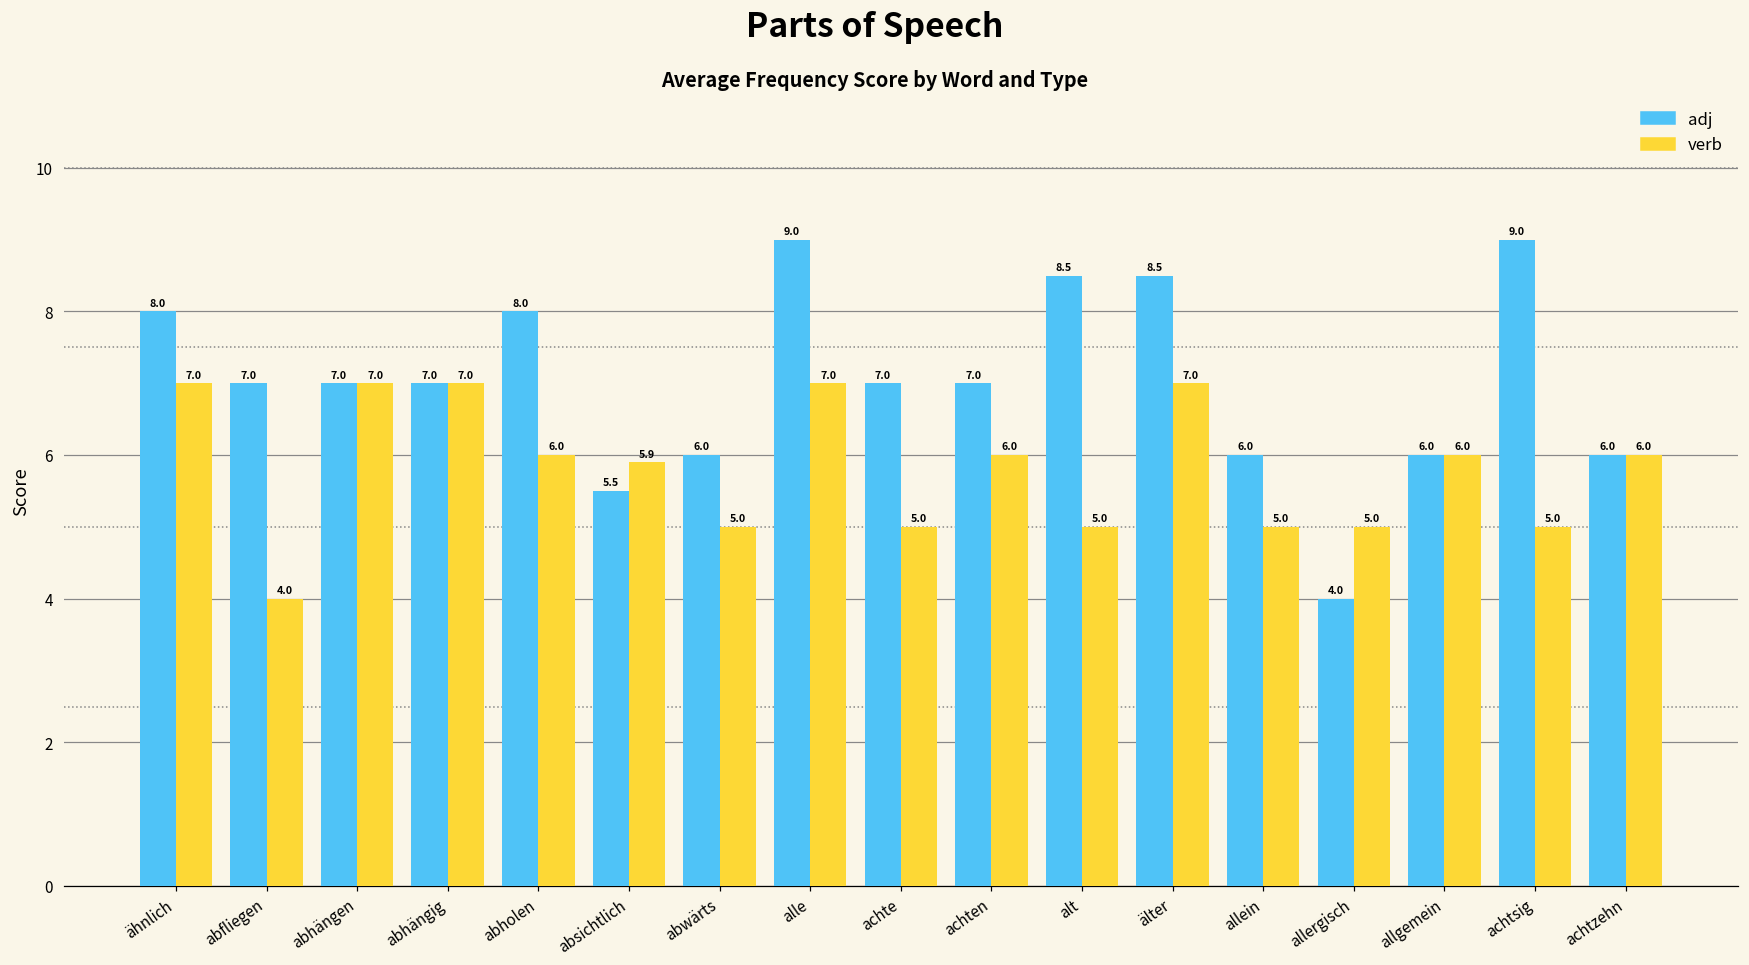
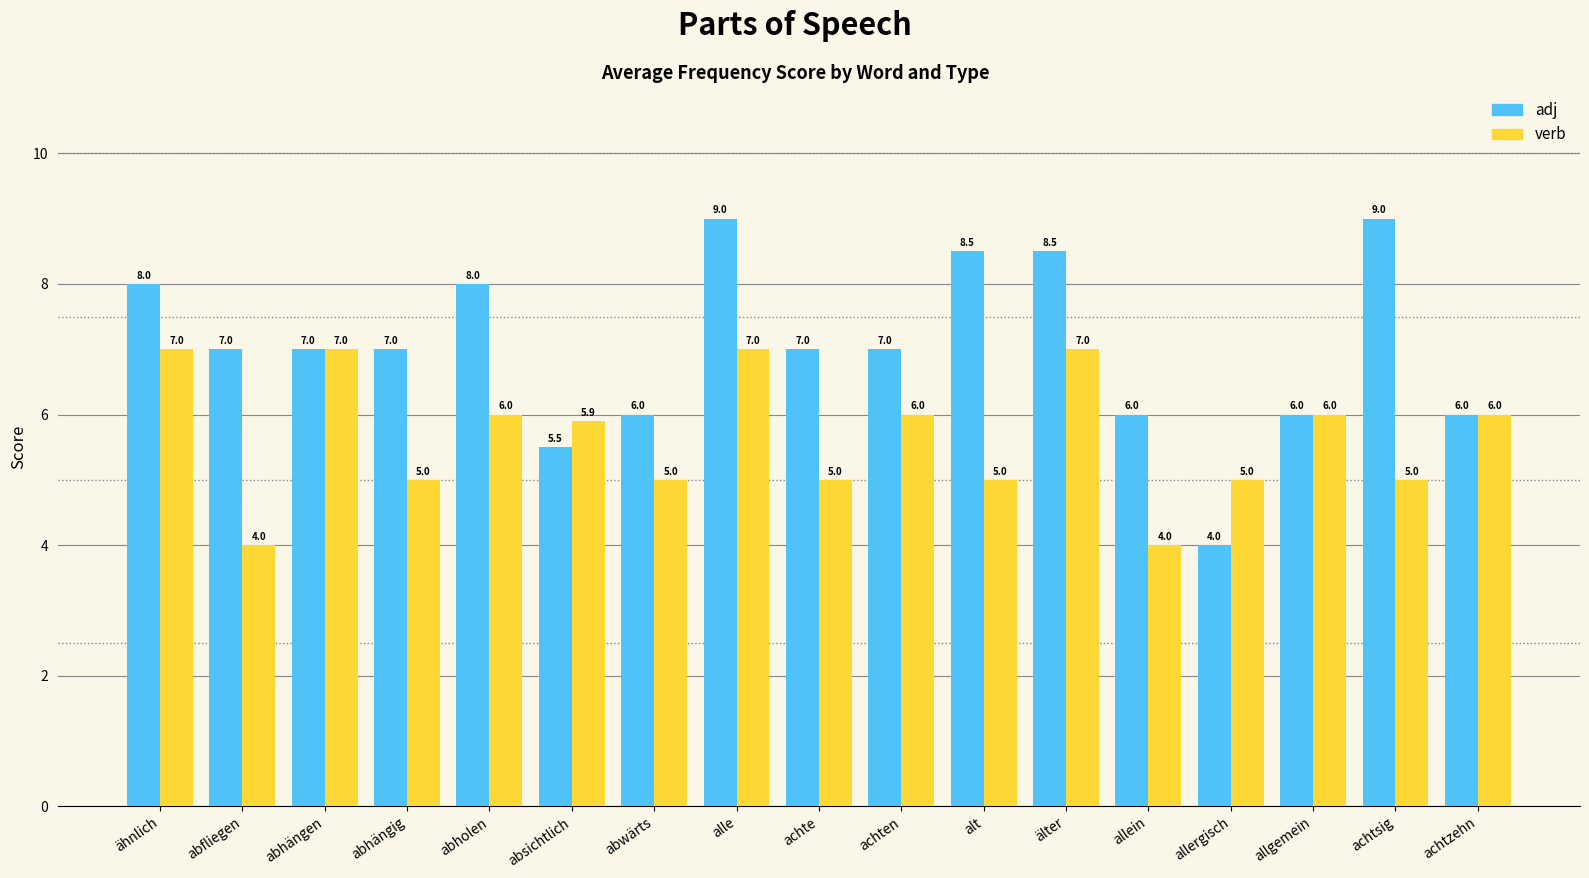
verb, abhängig: 7.0 -> 5.0
verb, allein: 5.0 -> 4.0
